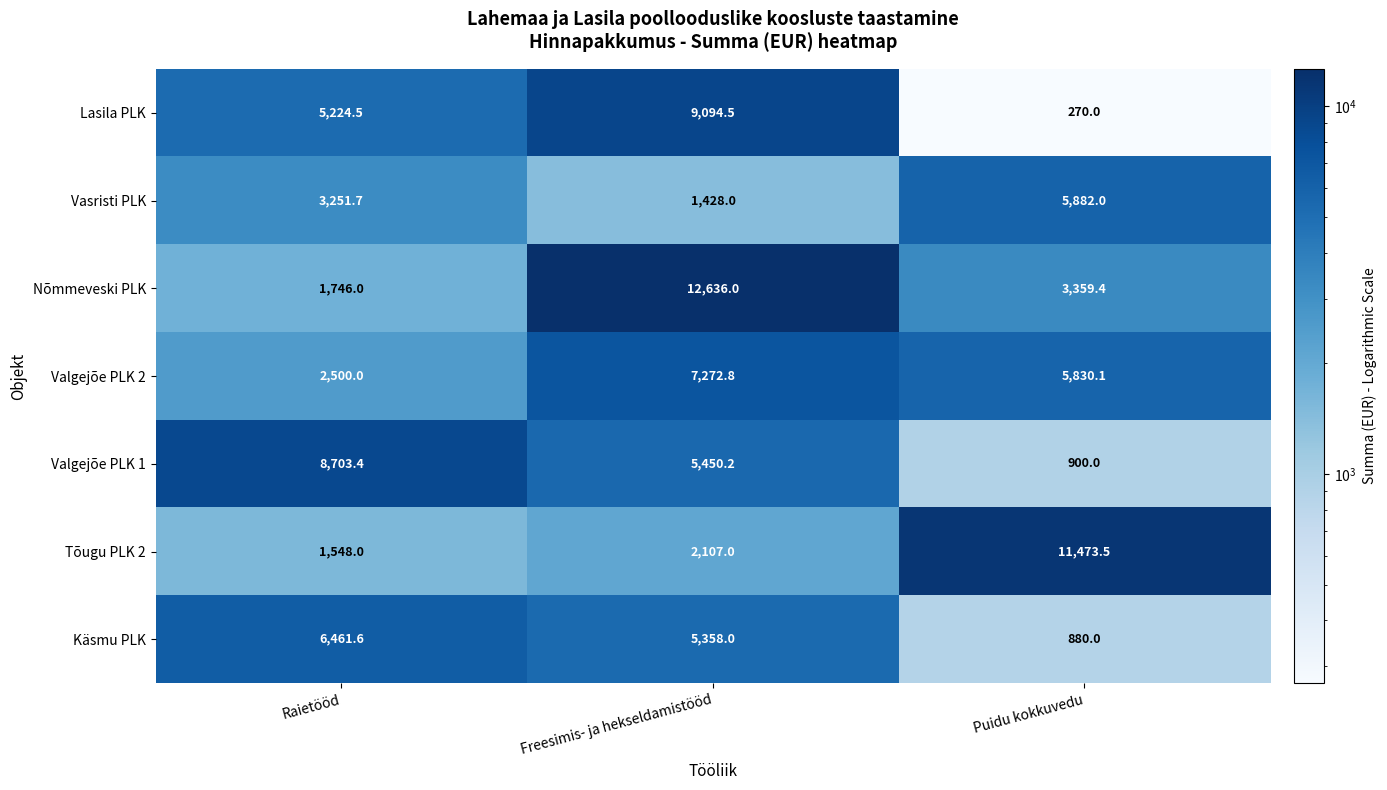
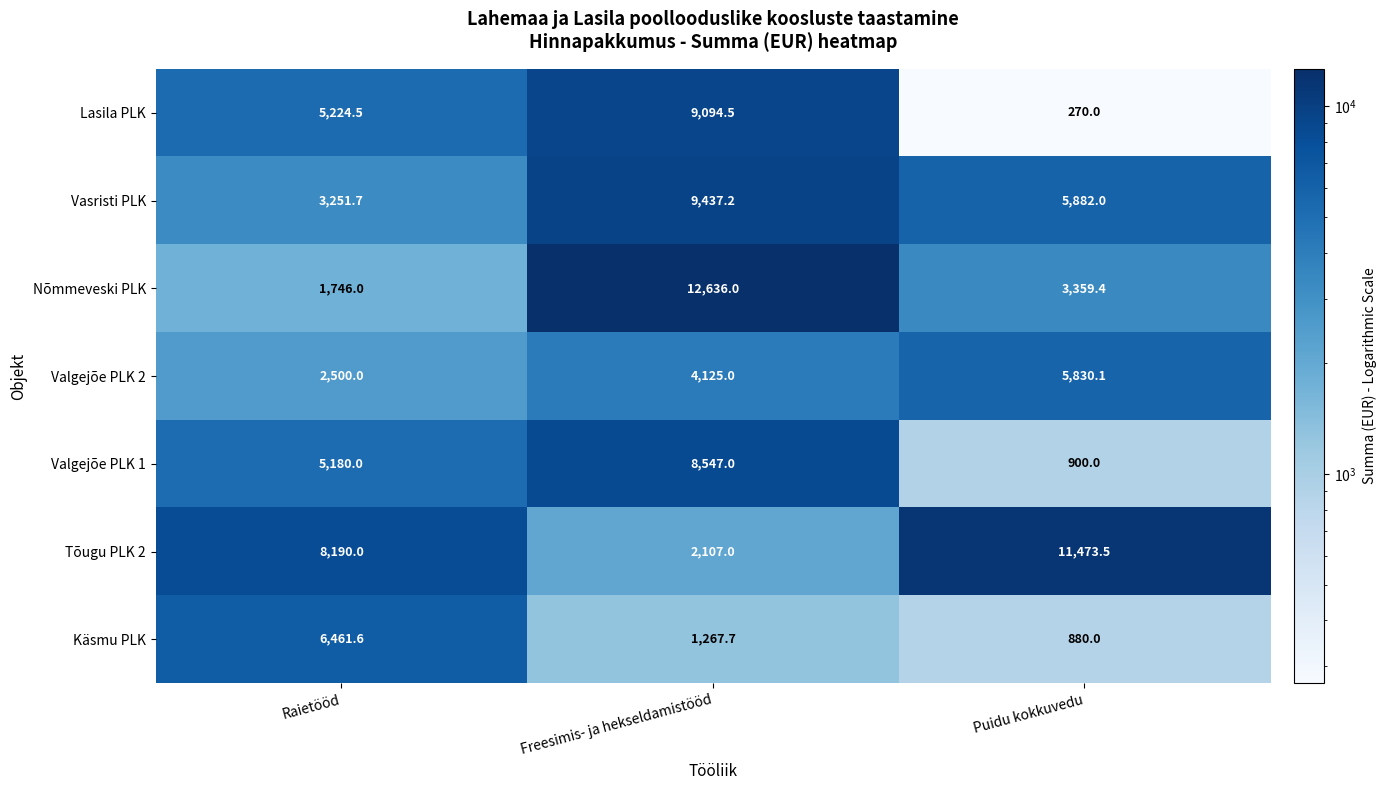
Vasristi PLK, Freesimis- ja hekseldamistööd: 1,428.0 -> 9,437.2
Valgejõe PLK 2, Freesimis- ja hekseldamistööd: 7,272.8 -> 4,125.0
Valgejõe PLK 1, Raietööd: 8,703.4 -> 5,180.0
Valgejõe PLK 1, Freesimis- ja hekseldamistööd: 5,450.2 -> 8,547.0
Tõugu PLK 2, Raietööd: 1,548.0 -> 8,190.0
Käsmu PLK, Freesimis- ja hekseldamistööd: 5,358.0 -> 1,267.7
